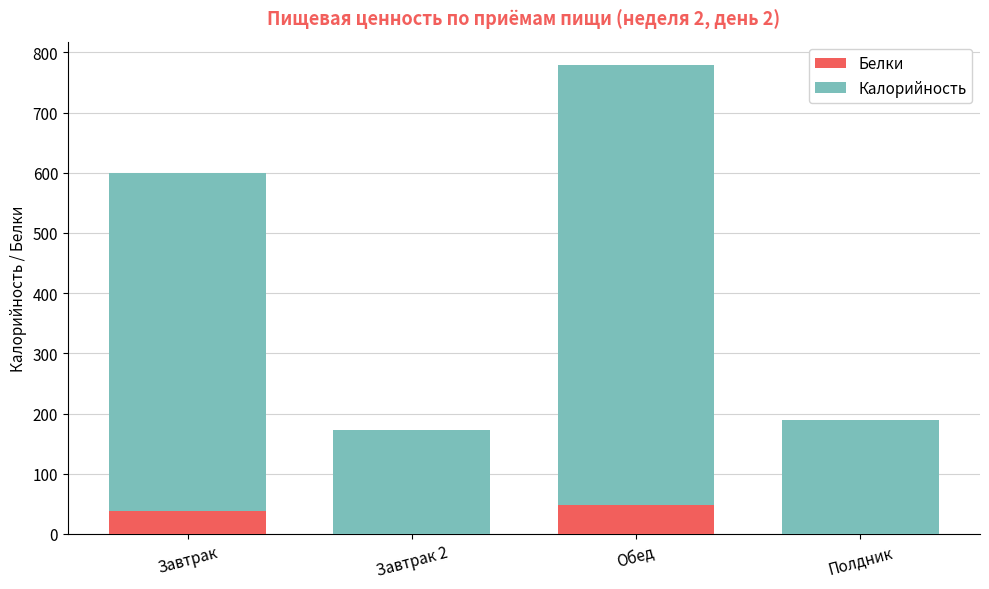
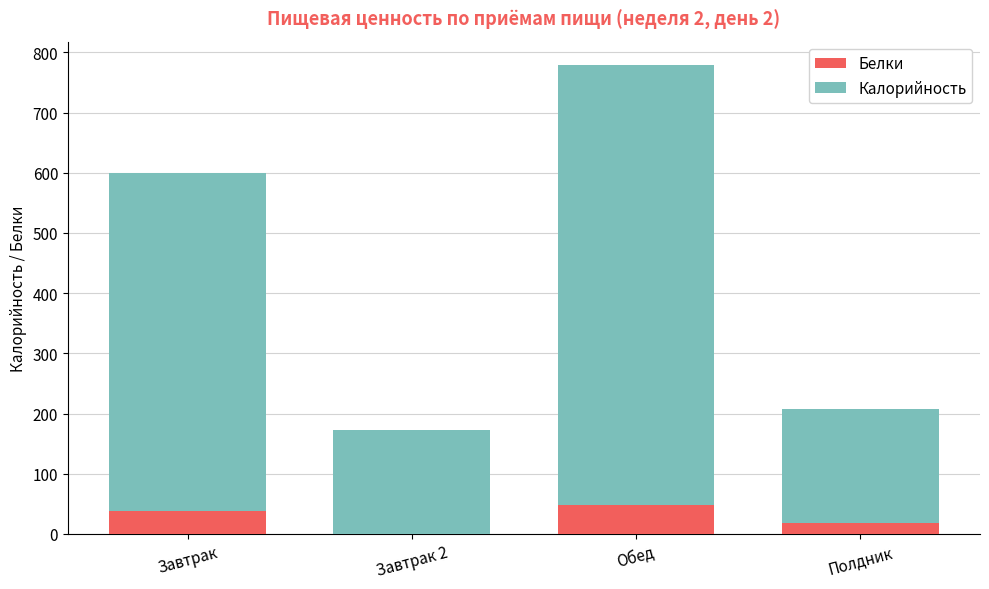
Белки, Полдник: 0 -> 20
